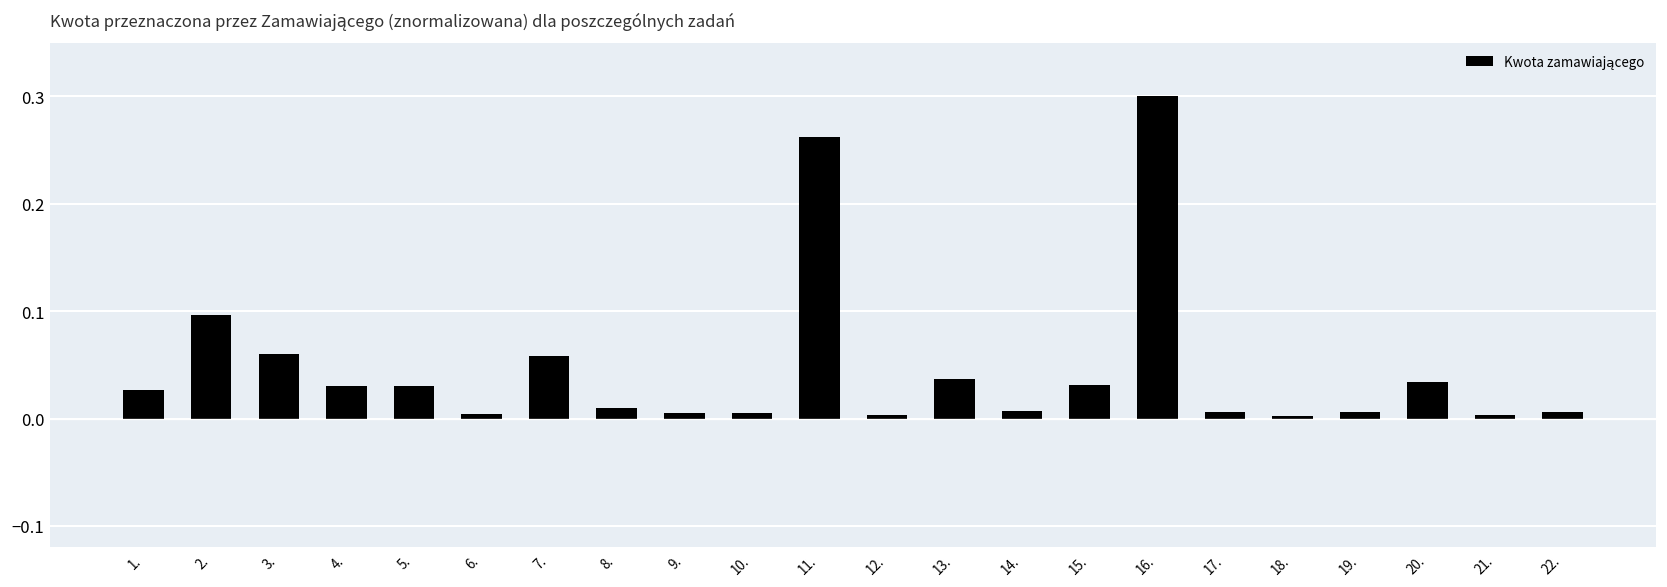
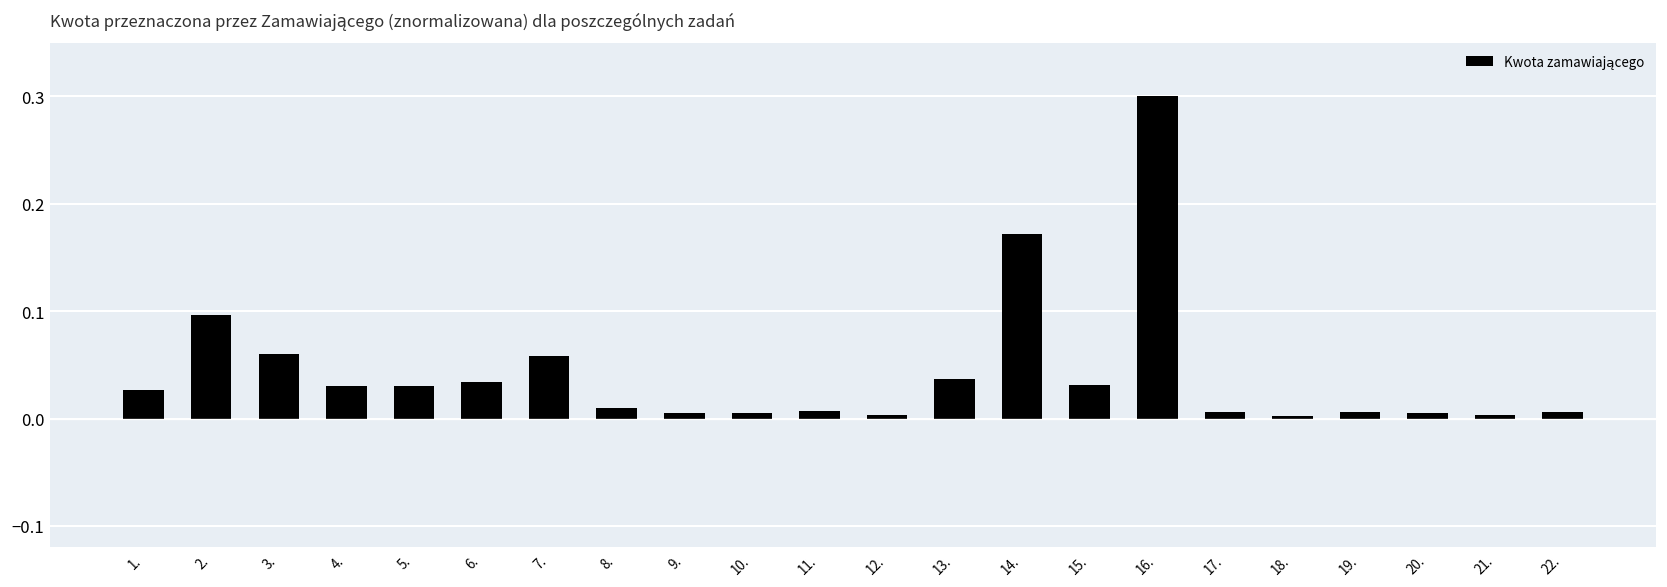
6.: 0.00 -> 0.03
11.: 0.26 -> 0.01
14.: 0.01 -> 0.17
20.: 0.03 -> 0.01
